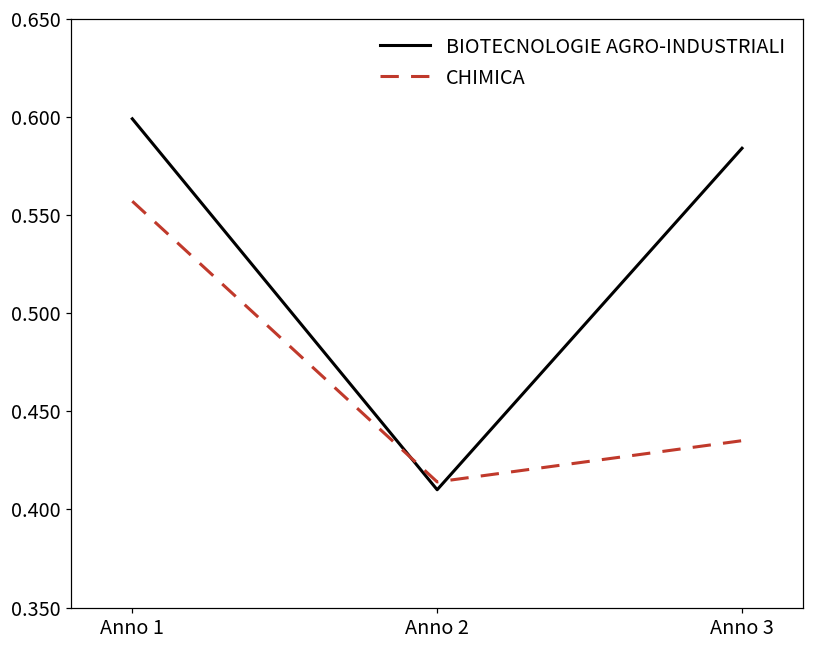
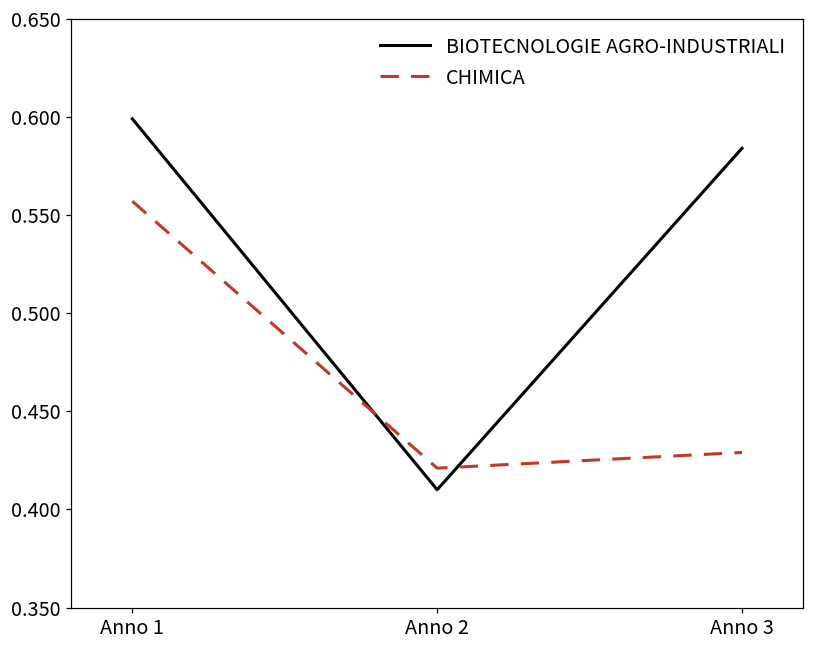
CHIMICA, Anno 2: 0.414 -> 0.421
CHIMICA, Anno 3: 0.435 -> 0.429
